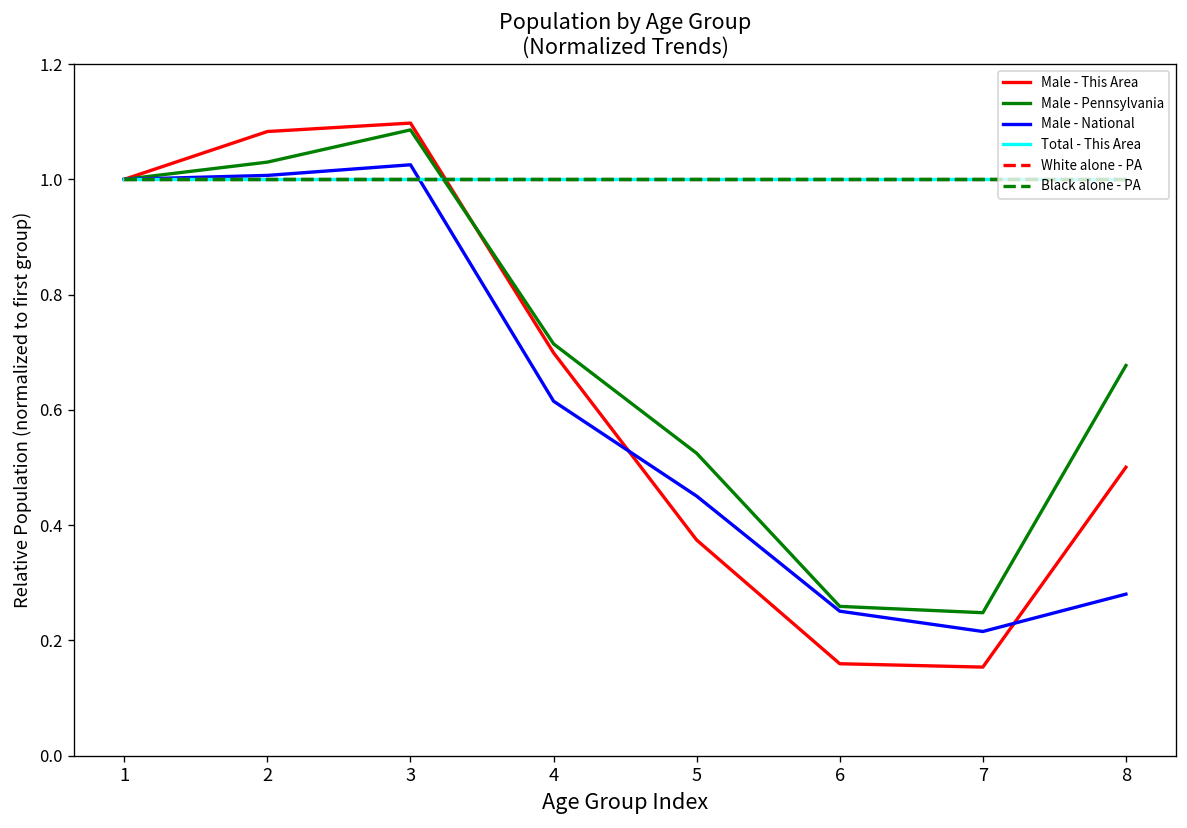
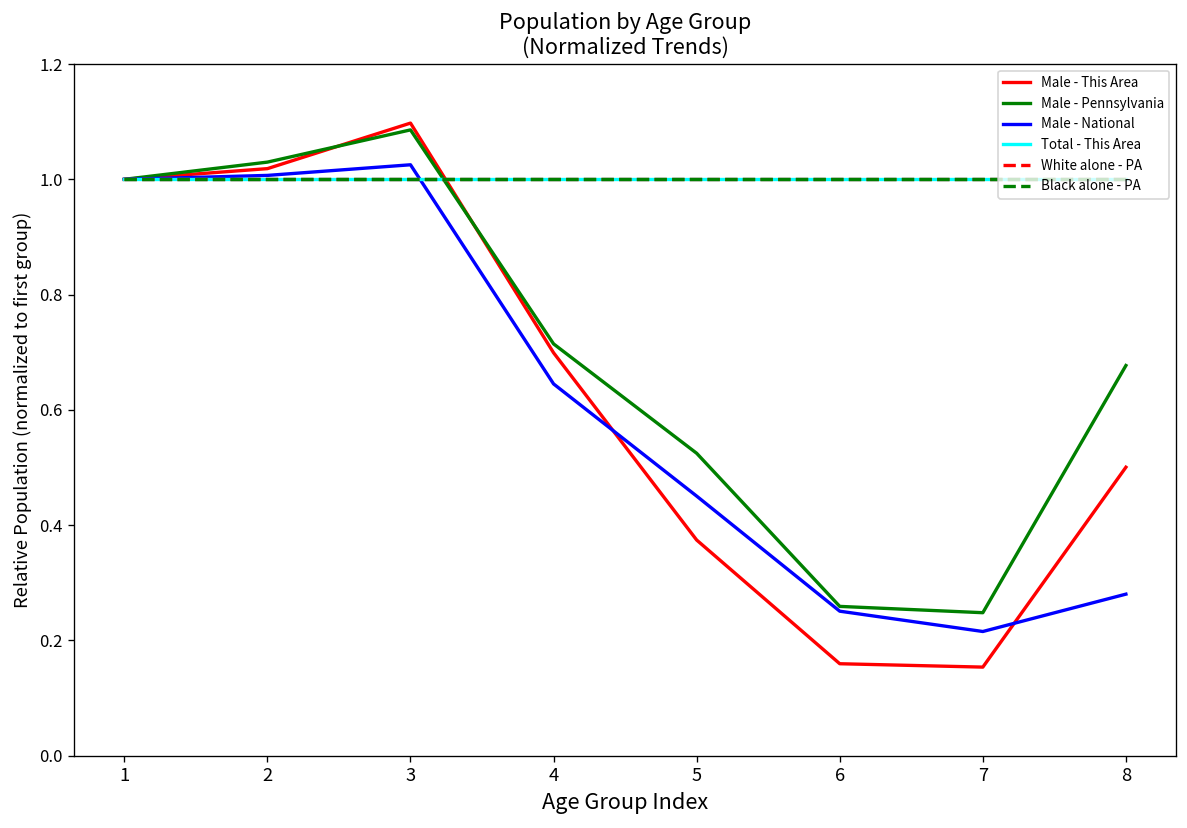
Male - This Area, 2: 1.08 -> 1.02
Male - National, 4: 0.62 -> 0.65
